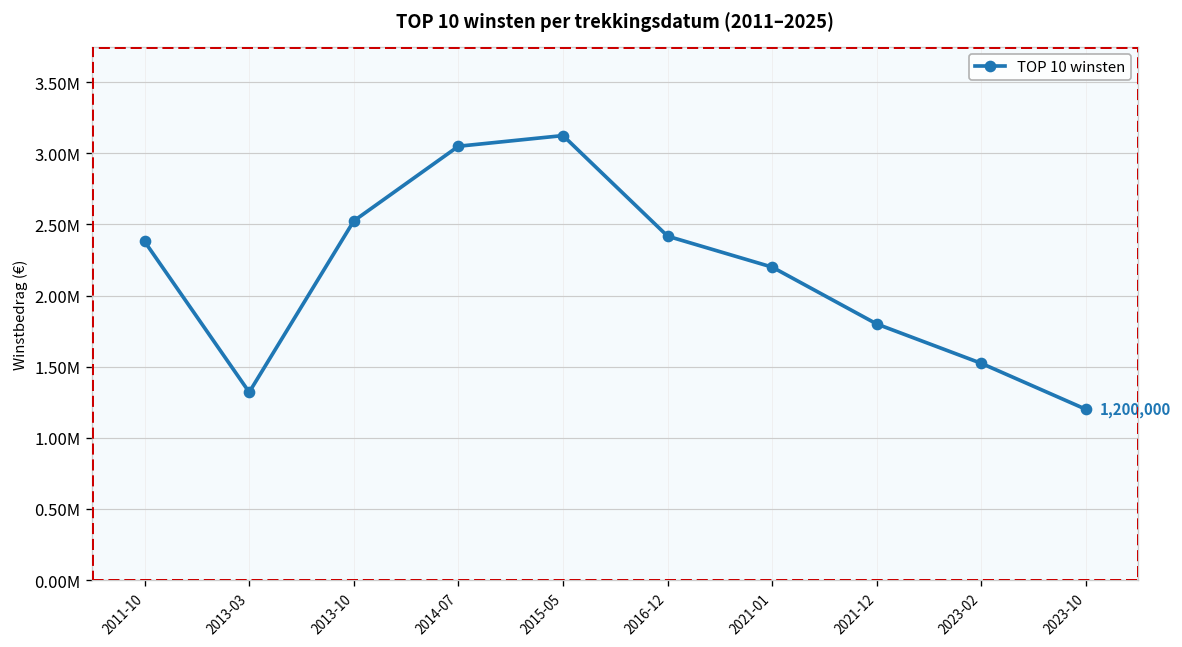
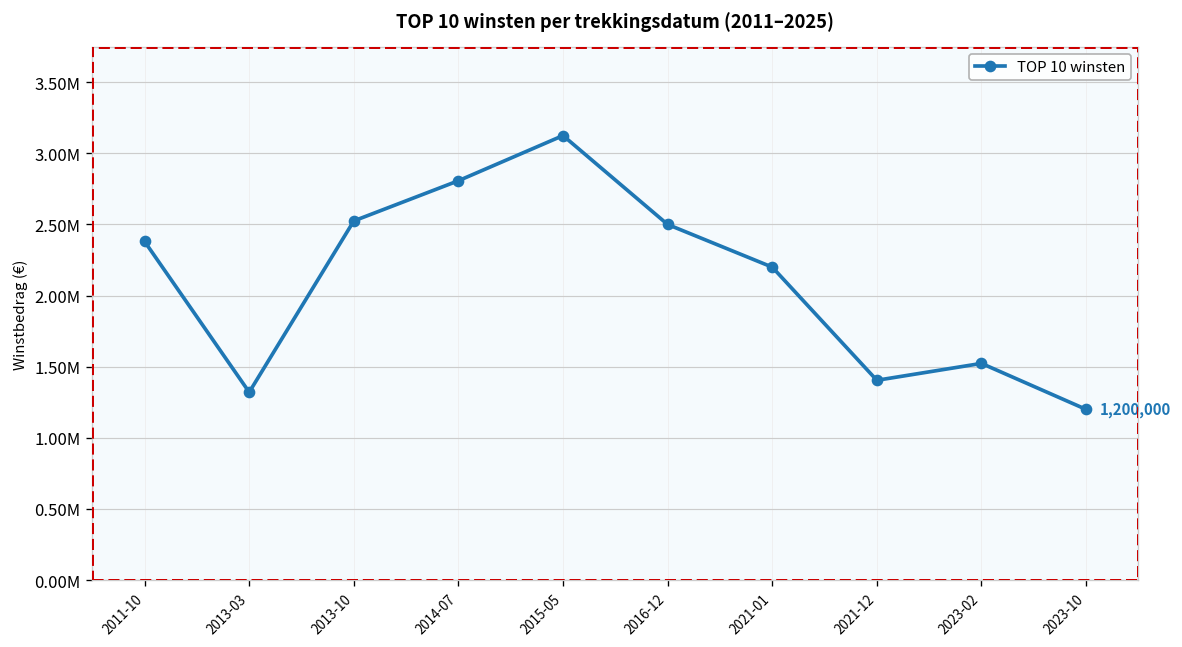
2014-07: 3050000 -> 2810000
2016-12: 2420000 -> 2500000
2021-12: 1800000 -> 1400000
